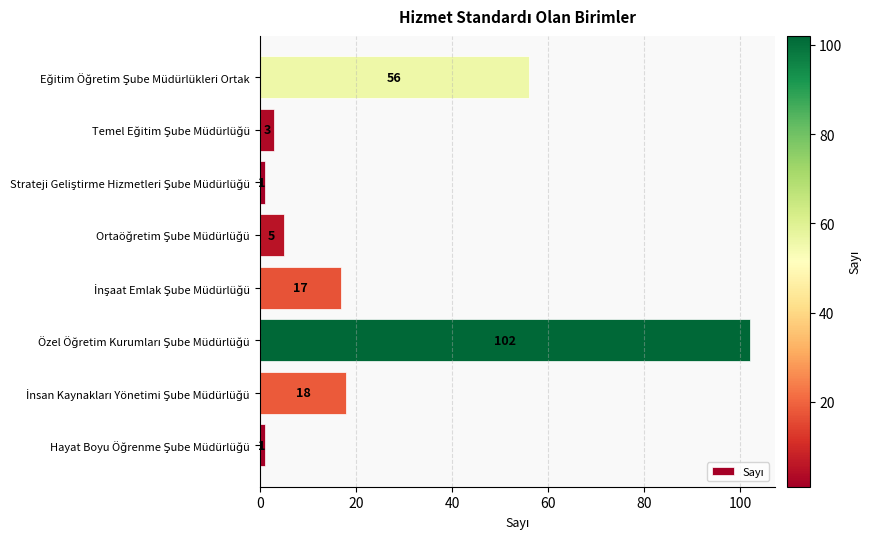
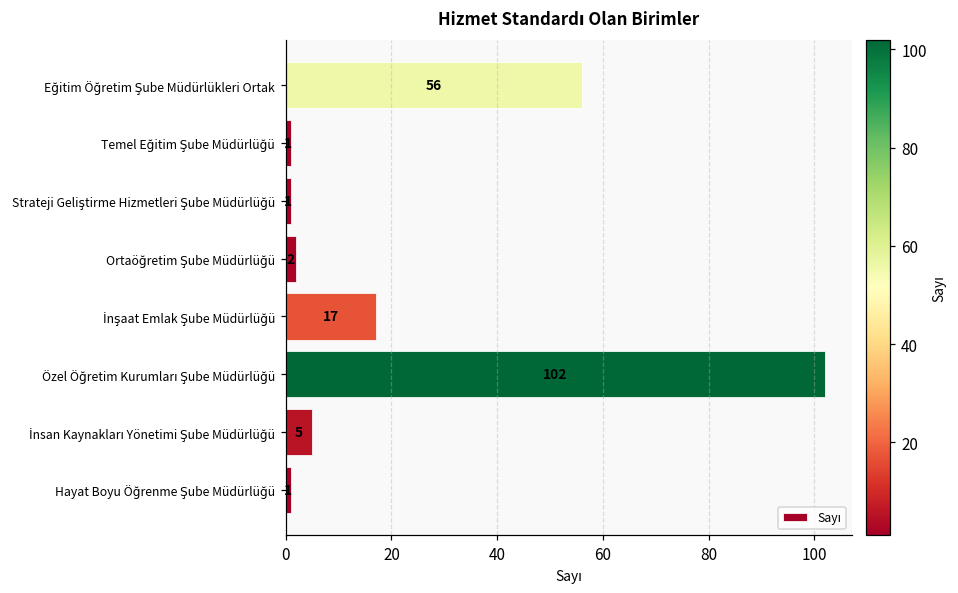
Temel Eğitim Şube Müdürlüğü: 3 -> 1
Ortaöğretim Şube Müdürlüğü: 5 -> 2
İnsan Kaynakları Yönetimi Şube Müdürlüğü: 18 -> 5
